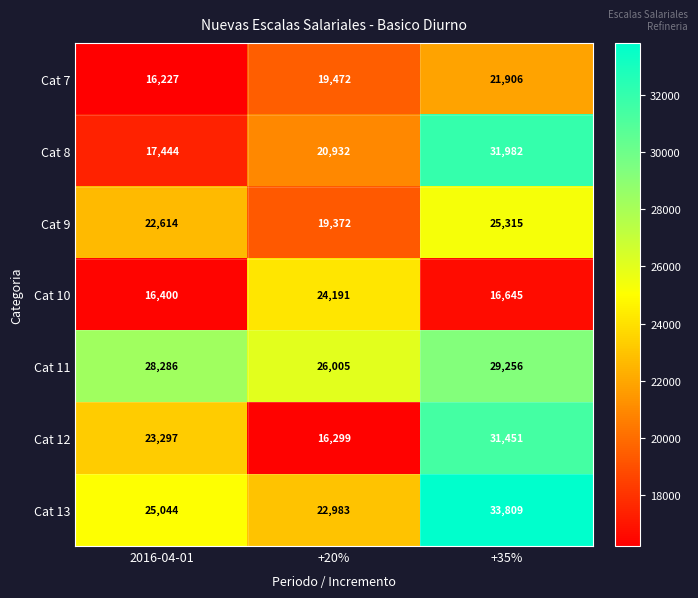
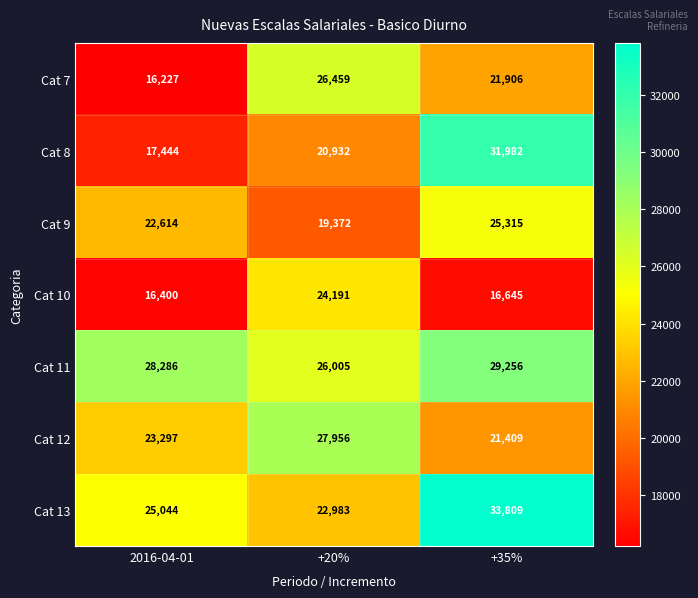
Cat 7, +20%: 19,472 -> 26,459
Cat 12, +20%: 16,299 -> 27,956
Cat 12, +35%: 31,451 -> 21,409
